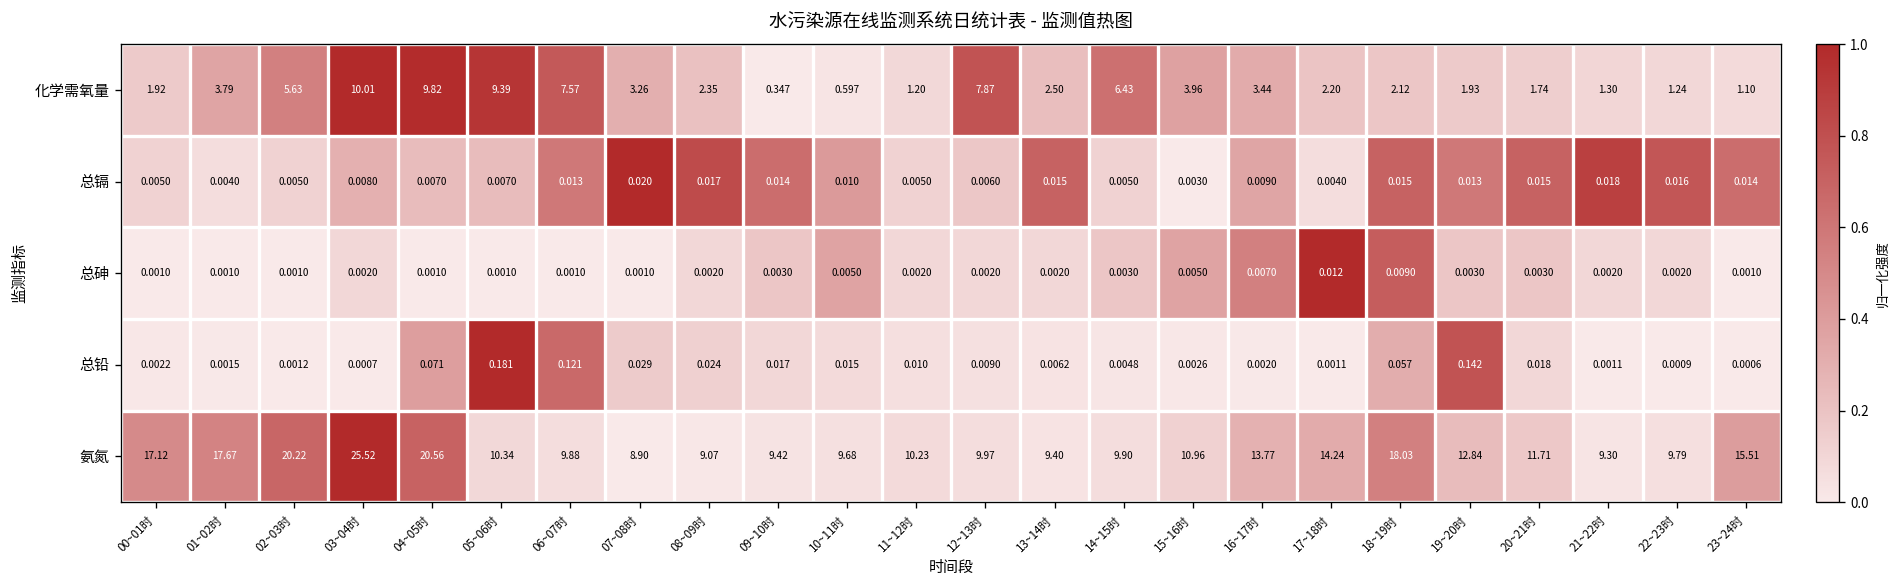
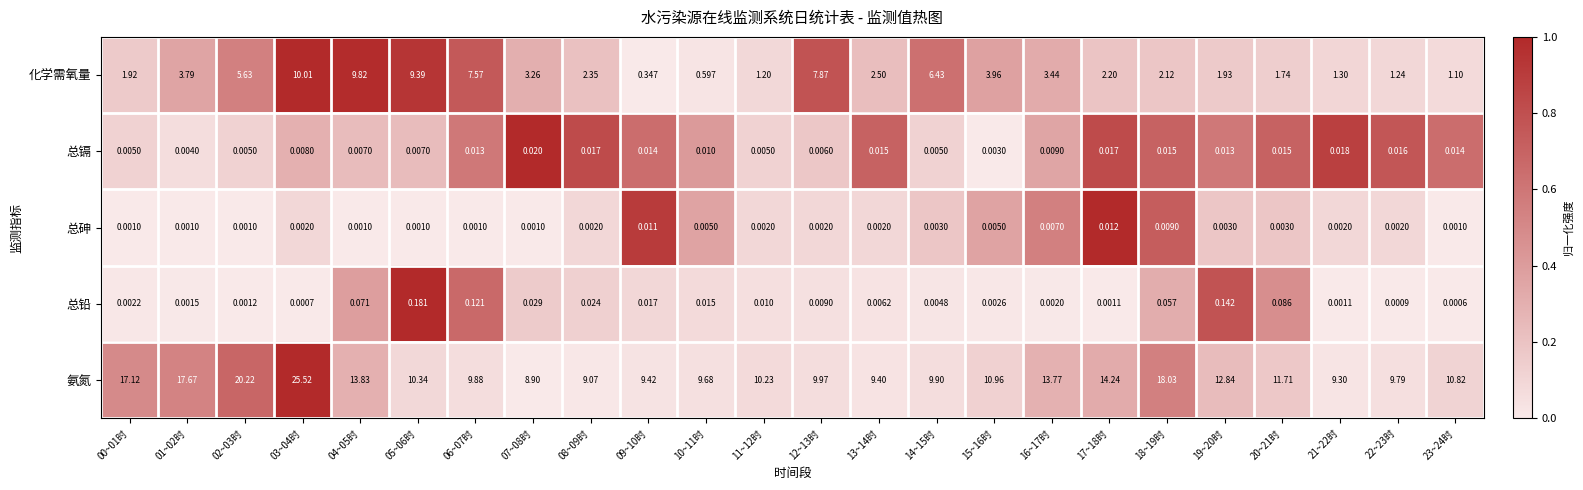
总镉, 17~18时: 0.0040 -> 0.017
总砷, 09~10时: 0.0030 -> 0.011
总铅, 20~21时: 0.018 -> 0.086
氨氮, 04~05时: 20.56 -> 13.83
氨氮, 23~24时: 15.51 -> 10.82
